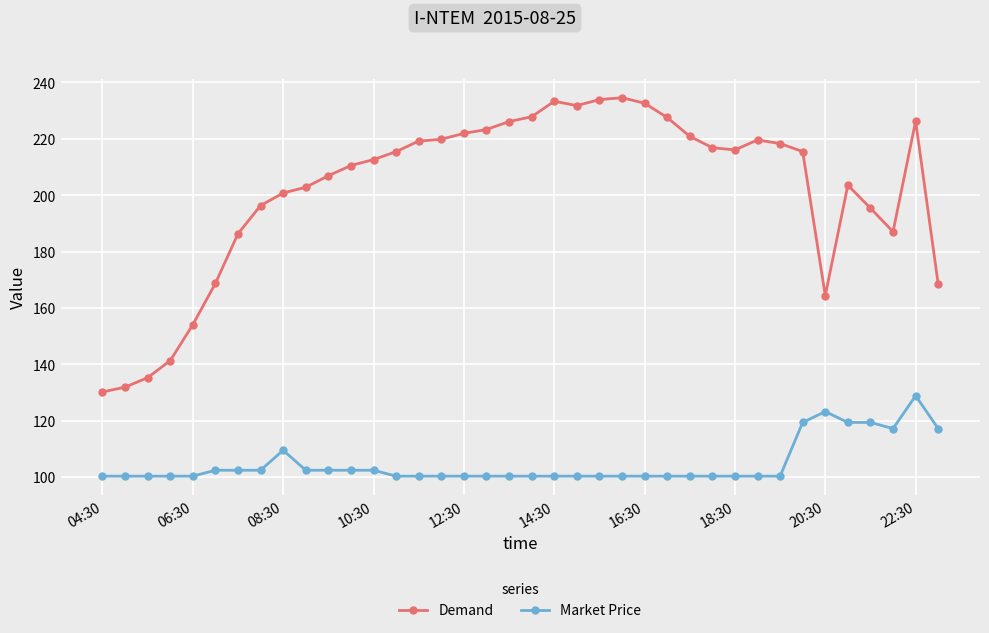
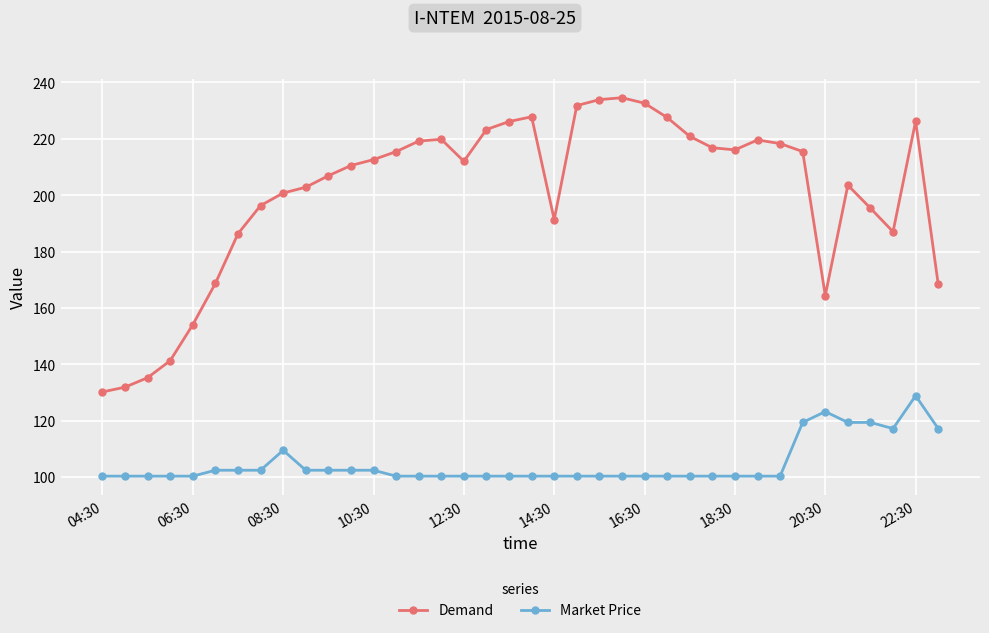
Demand, 12:30: 222 -> 212
Demand, 14:30: 233 -> 191
